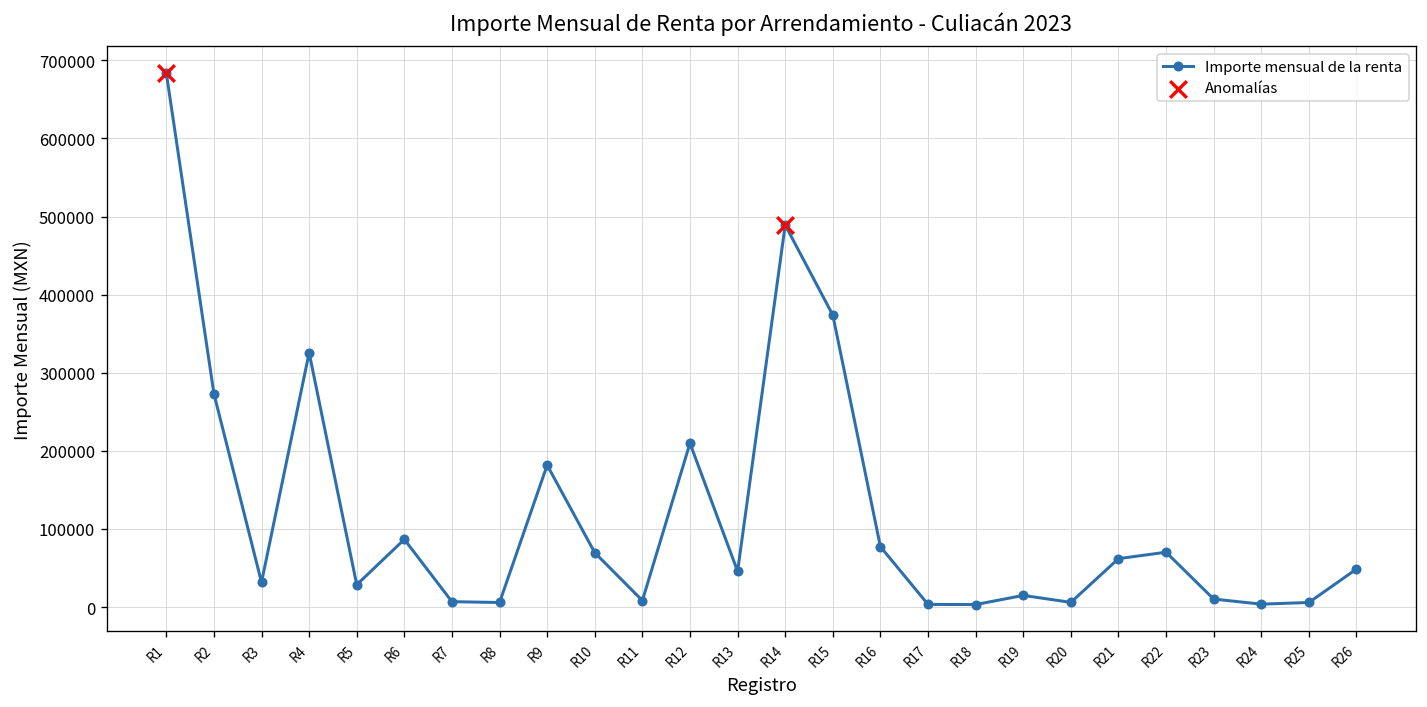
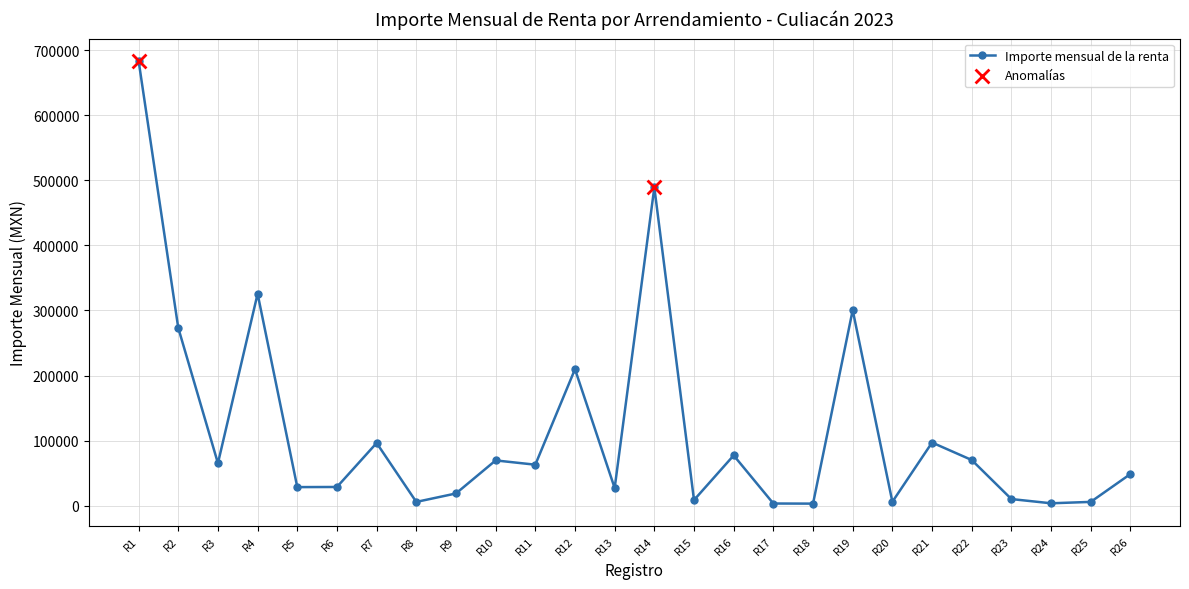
Importe mensual de la renta, R3: 30000 -> 70000
Importe mensual de la renta, R6: 90000 -> 30000
Importe mensual de la renta, R7: 10000 -> 100000
Importe mensual de la renta, R9: 180000 -> 20000
Importe mensual de la renta, R11: 10000 -> 60000
Importe mensual de la renta, R13: 50000 -> 30000
Importe mensual de la renta, R15: 370000 -> 10000
Importe mensual de la renta, R19: 10000 -> 300000
Importe mensual de la renta, R21: 60000 -> 100000
